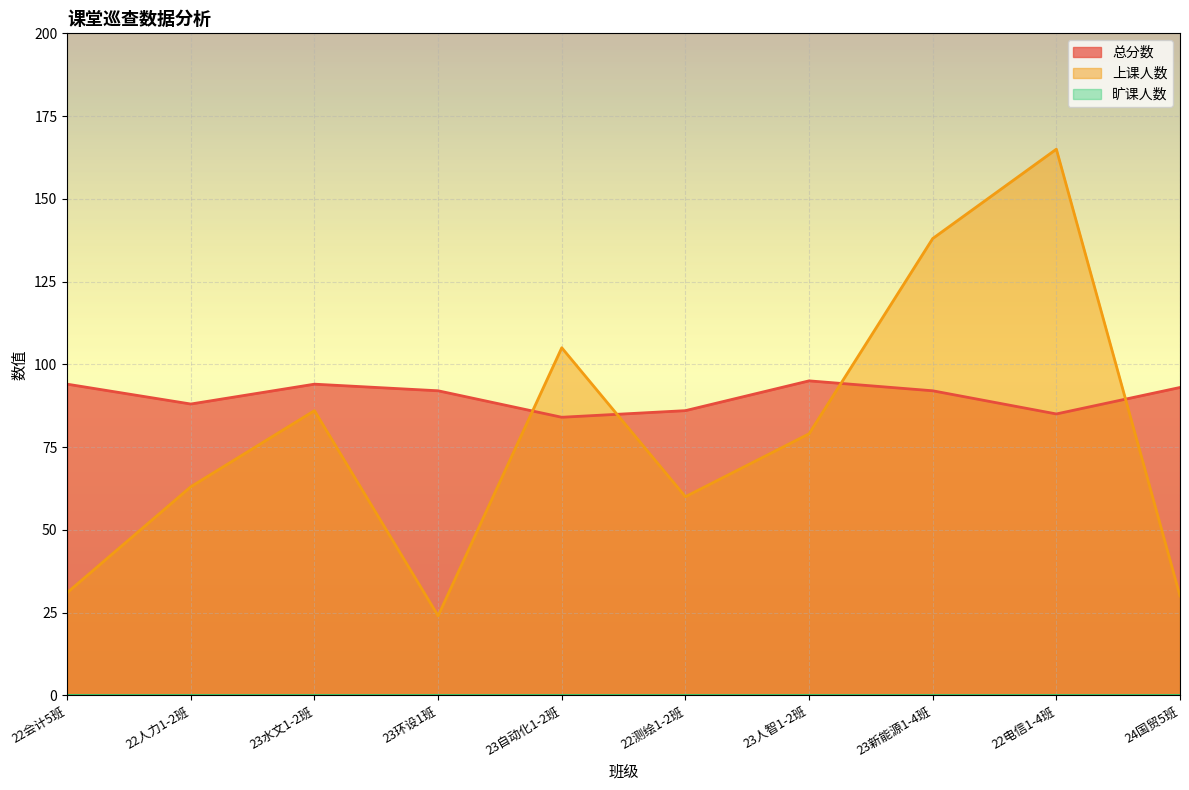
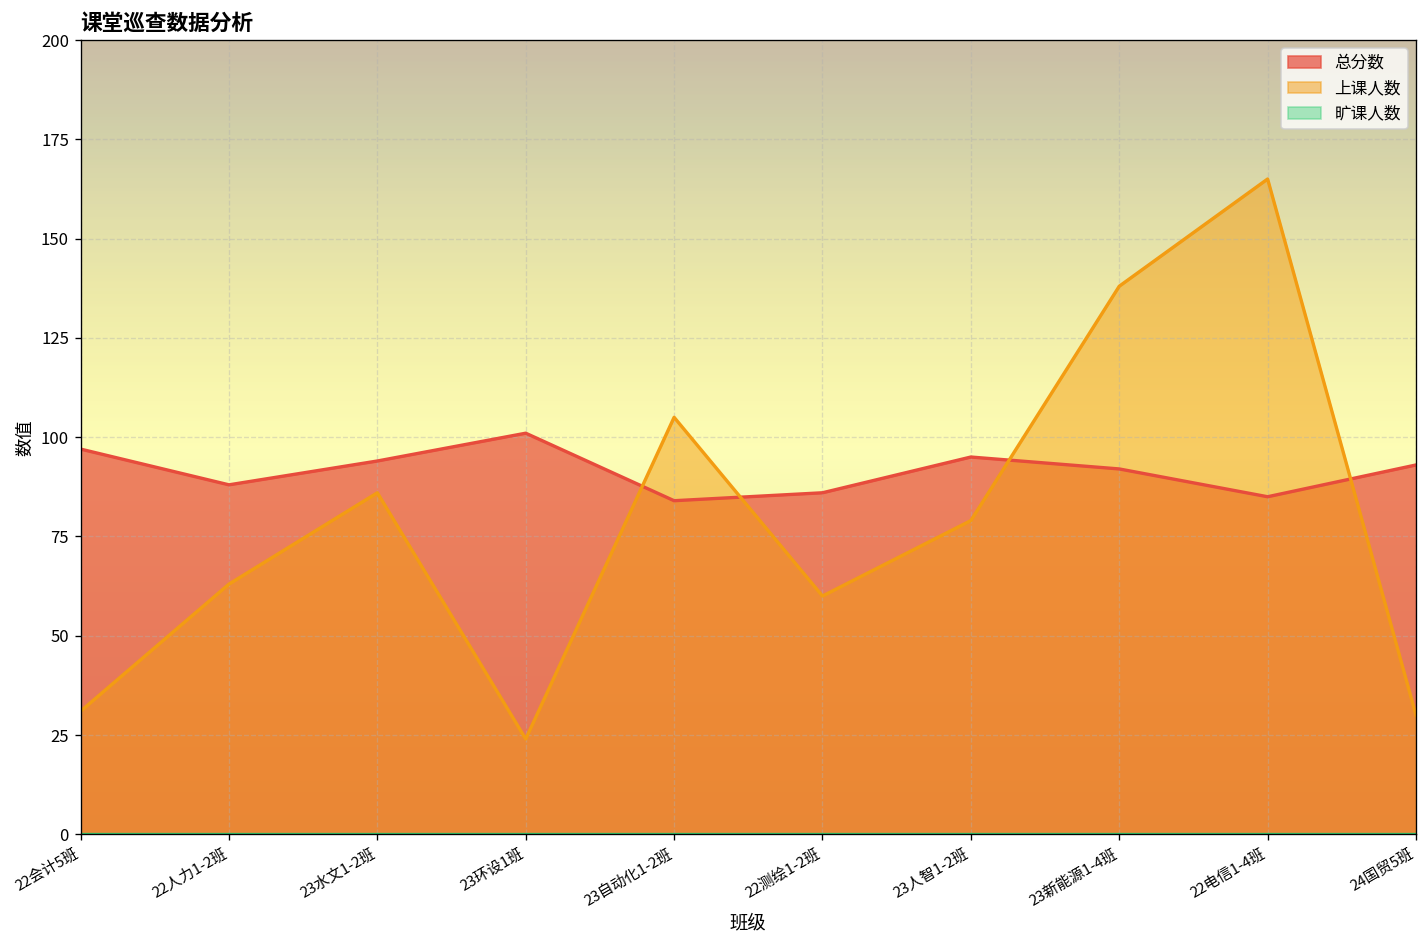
总分数, 22会计5班: 94 -> 97
总分数, 23环设1班: 92 -> 101
